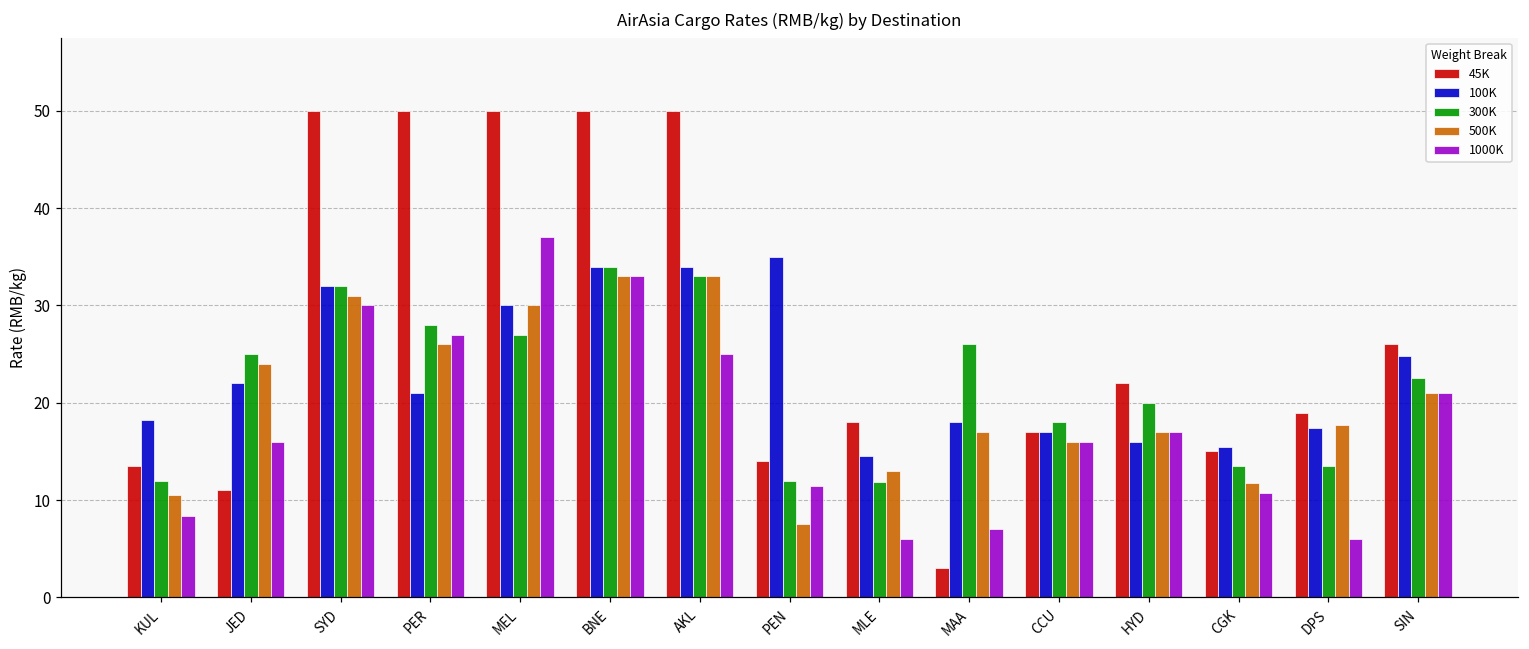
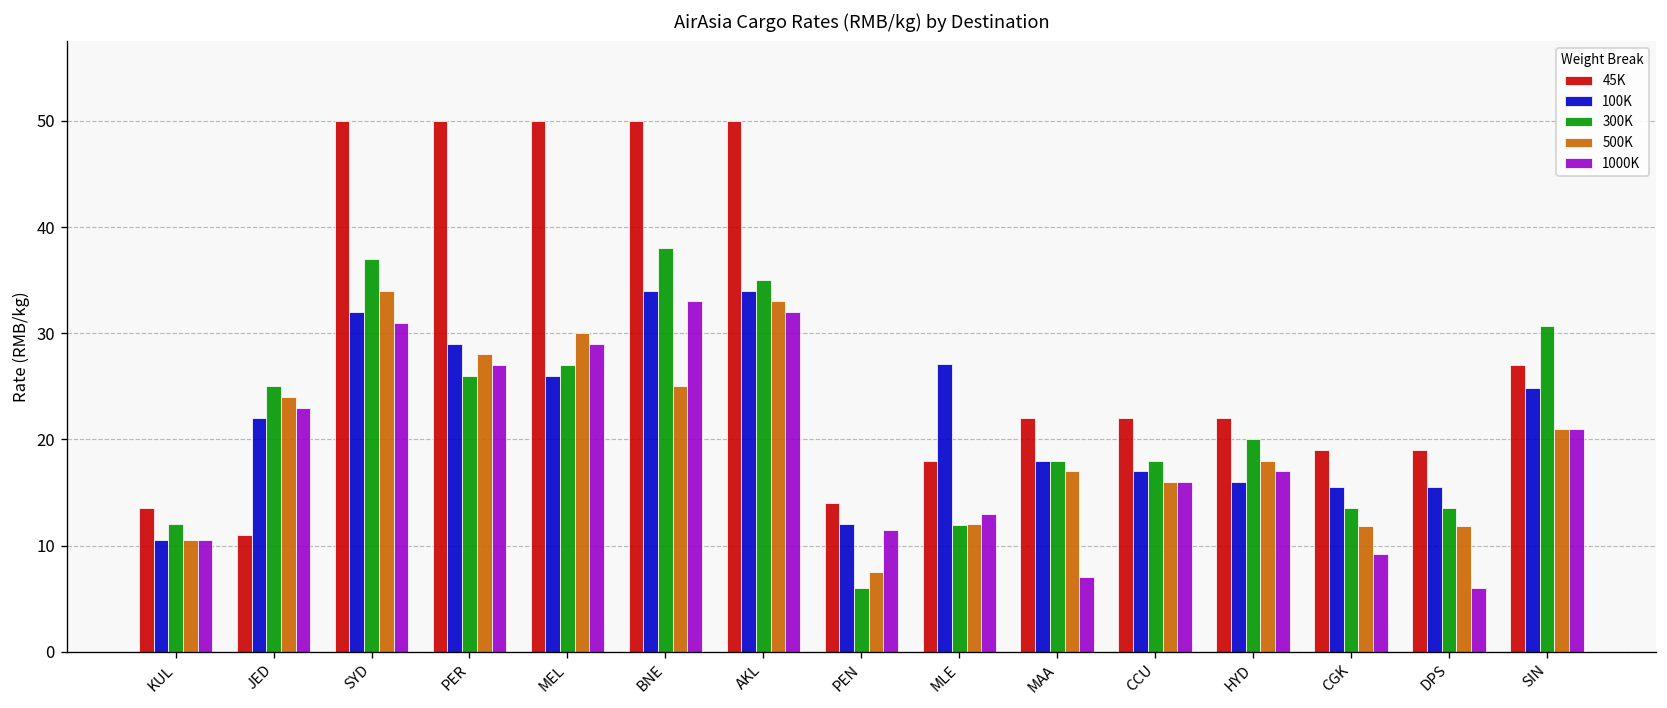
100K, KUL: 18 -> 11
1000K, KUL: 8 -> 11
1000K, JED: 16 -> 23
300K, SYD: 32 -> 37
500K, SYD: 31 -> 34
1000K, SYD: 30 -> 31
100K, PER: 21 -> 29
300K, PER: 28 -> 26
500K, PER: 26 -> 28
100K, MEL: 30 -> 26
1000K, MEL: 37 -> 29
300K, BNE: 34 -> 38
500K, BNE: 33 -> 25
300K, AKL: 33 -> 35
1000K, AKL: 25 -> 32
100K, PEN: 35 -> 12
300K, PEN: 12 -> 6
100K, MLE: 15 -> 27
500K, MLE: 13 -> 12
1000K, MLE: 6 -> 13
45K, MAA: 3 -> 22
300K, MAA: 26 -> 18
45K, CCU: 17 -> 22
500K, HYD: 17 -> 18
45K, CGK: 15 -> 19
1000K, CGK: 11 -> 9
100K, DPS: 17 -> 16
500K, DPS: 18 -> 12
45K, SIN: 26 -> 27
300K, SIN: 23 -> 31
